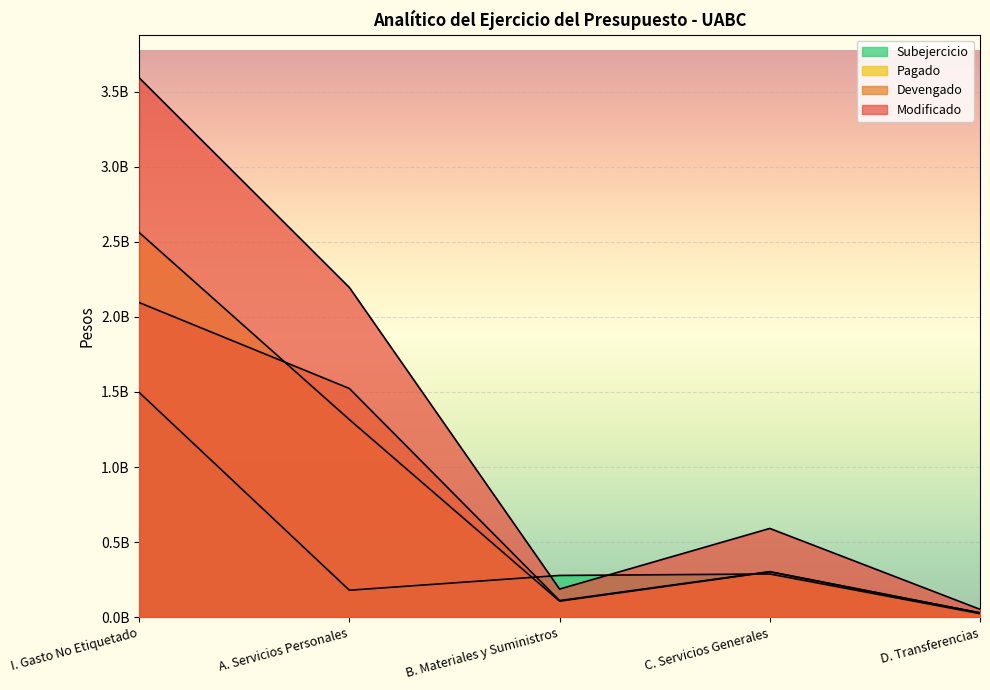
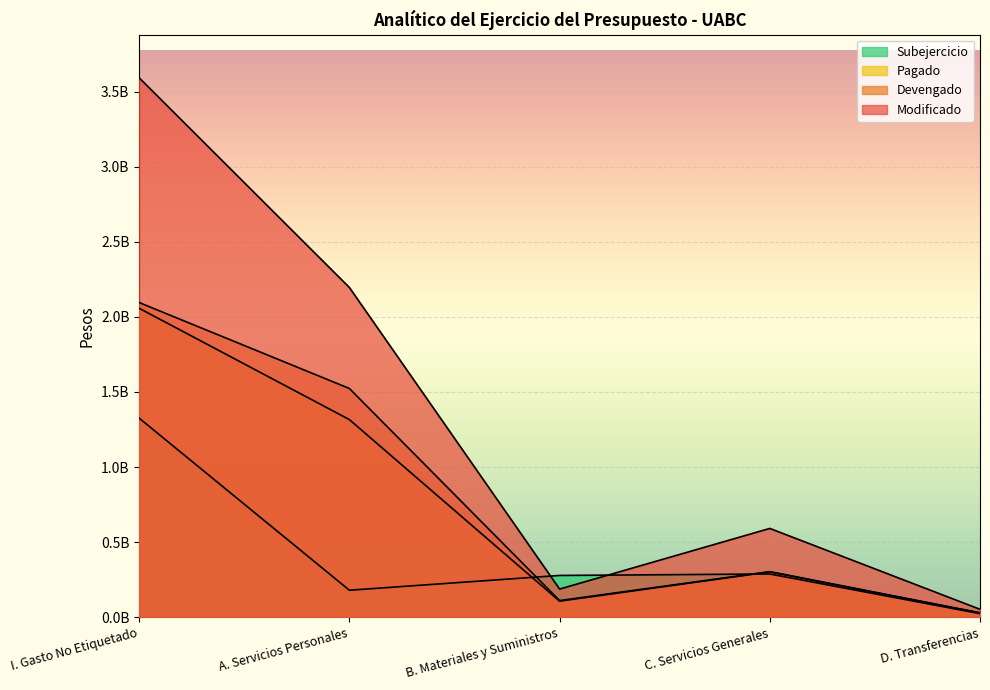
Subejercicio, I. Gasto No Etiquetado: 1500000000 -> 1330000000
Pagado, I. Gasto No Etiquetado: 2560000000 -> 2060000000
